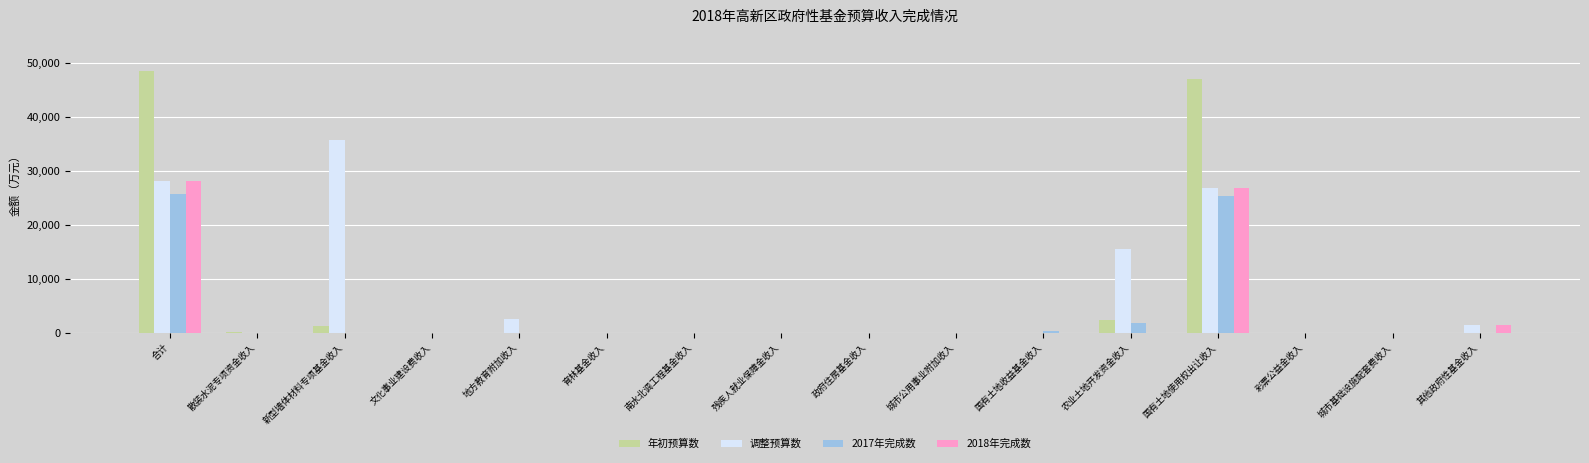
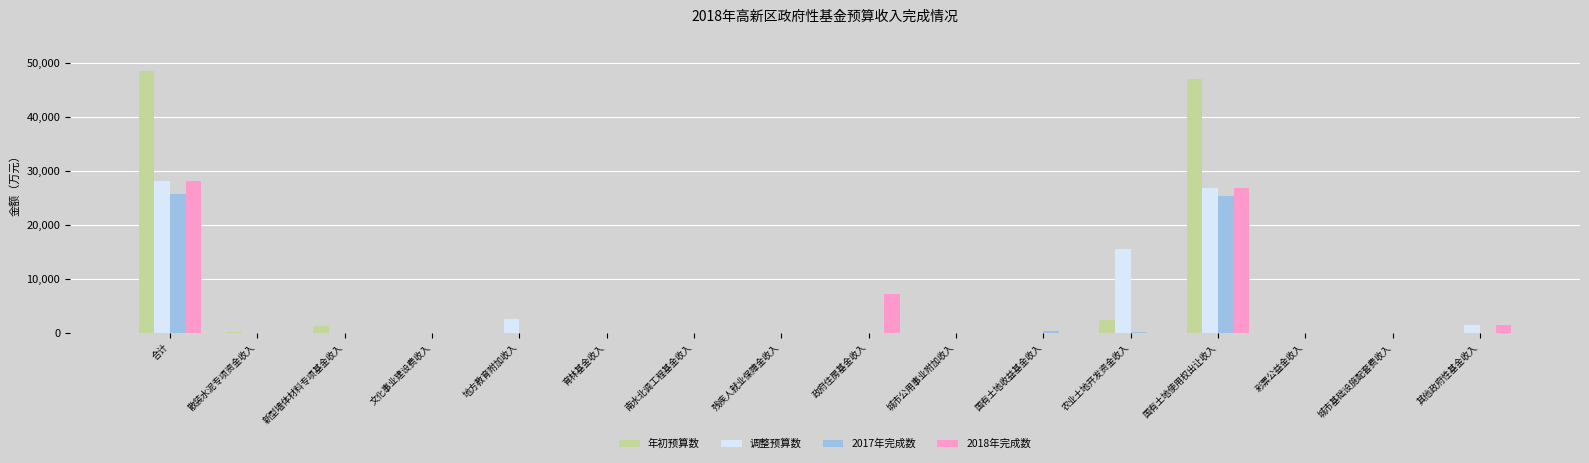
调整预算数, 新型墙体材料专项基金收入: 36,000 -> 0
2018年完成数, 政府住房基金收入: 0 -> 7,000
2017年完成数, 农业土地开发资金收入: 2,000 -> 0
